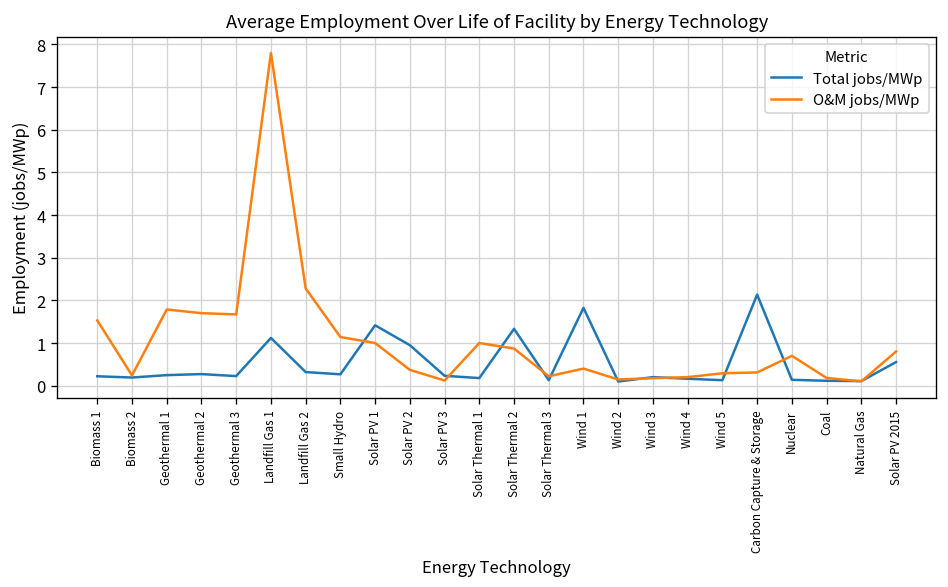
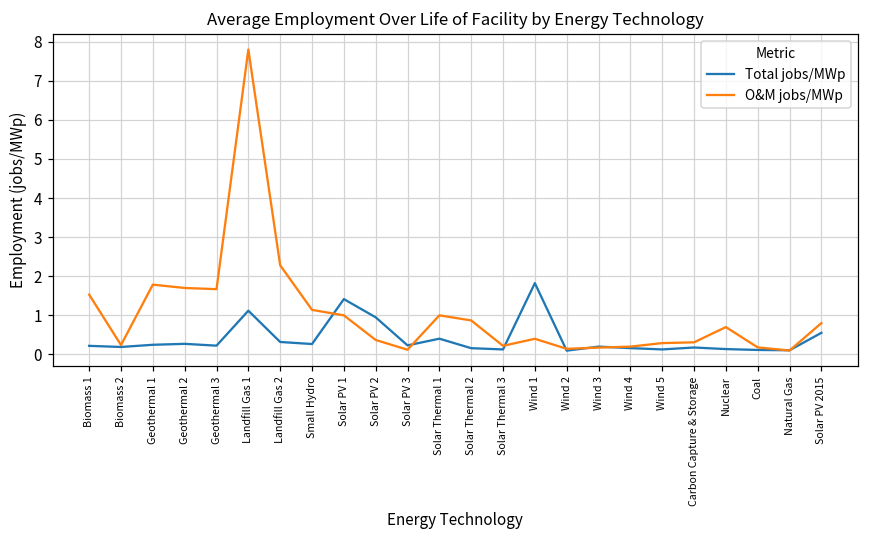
Total jobs/MWp, Solar Thermal 1: 0.2 -> 0.4
Total jobs/MWp, Solar Thermal 2: 1.3 -> 0.2
Total jobs/MWp, Carbon Capture & Storage: 2.1 -> 0.2
